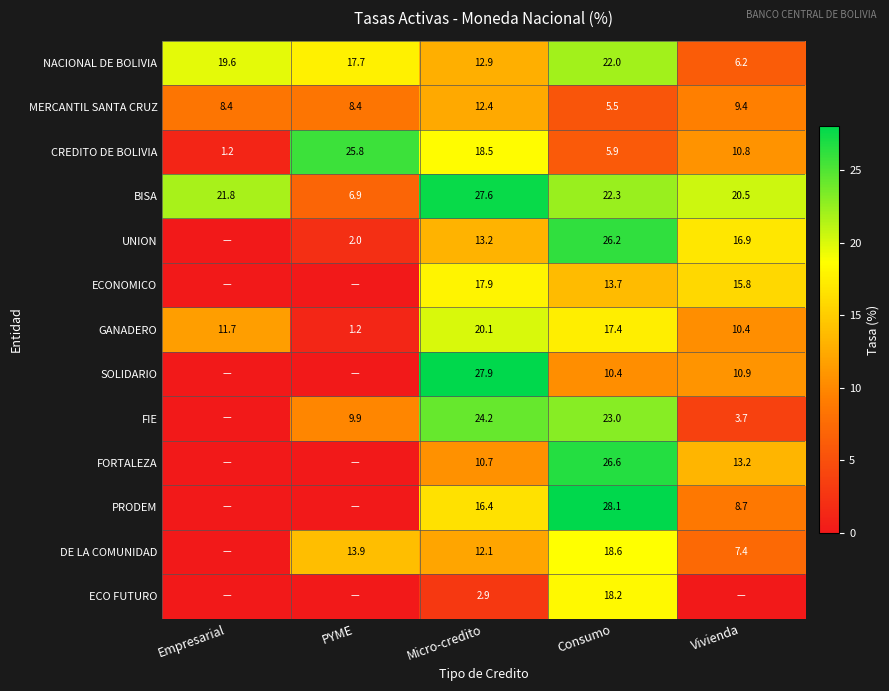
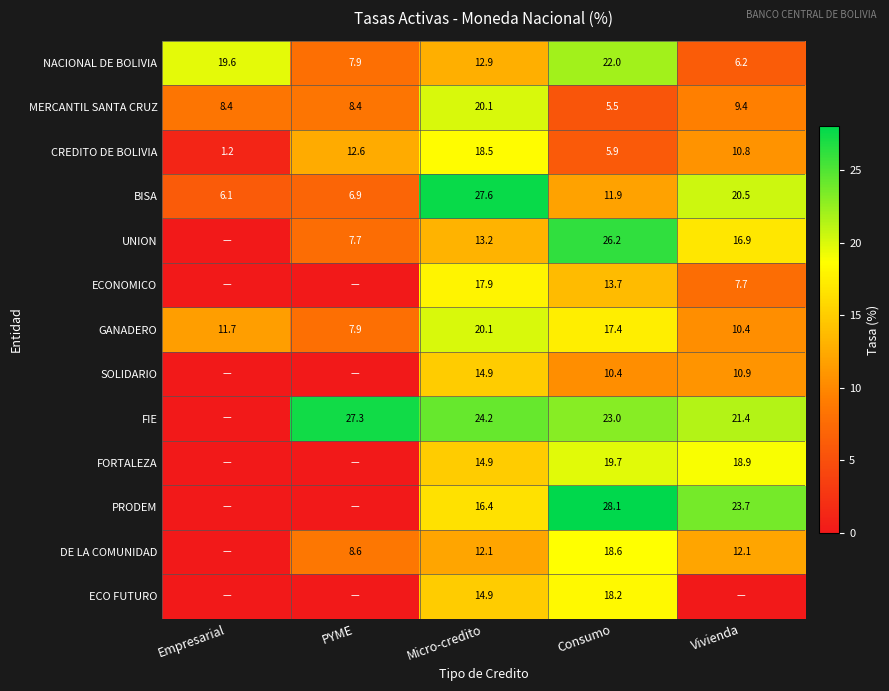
NACIONAL DE BOLIVIA, PYME: 17.7 -> 7.9
MERCANTIL SANTA CRUZ, Micro-credito: 12.4 -> 20.1
CREDITO DE BOLIVIA, PYME: 25.8 -> 12.6
BISA, Empresarial: 21.8 -> 6.1
BISA, Consumo: 22.3 -> 11.9
UNION, PYME: 2.0 -> 7.7
ECONOMICO, Vivienda: 15.8 -> 7.7
GANADERO, PYME: 1.2 -> 7.9
SOLIDARIO, Micro-credito: 27.9 -> 14.9
FIE, PYME: 9.9 -> 27.3
FIE, Vivienda: 3.7 -> 21.4
FORTALEZA, Micro-credito: 10.7 -> 14.9
FORTALEZA, Consumo: 26.6 -> 19.7
FORTALEZA, Vivienda: 13.2 -> 18.9
PRODEM, Vivienda: 8.7 -> 23.7
DE LA COMUNIDAD, PYME: 13.9 -> 8.6
DE LA COMUNIDAD, Vivienda: 7.4 -> 12.1
ECO FUTURO, Micro-credito: 2.9 -> 14.9
